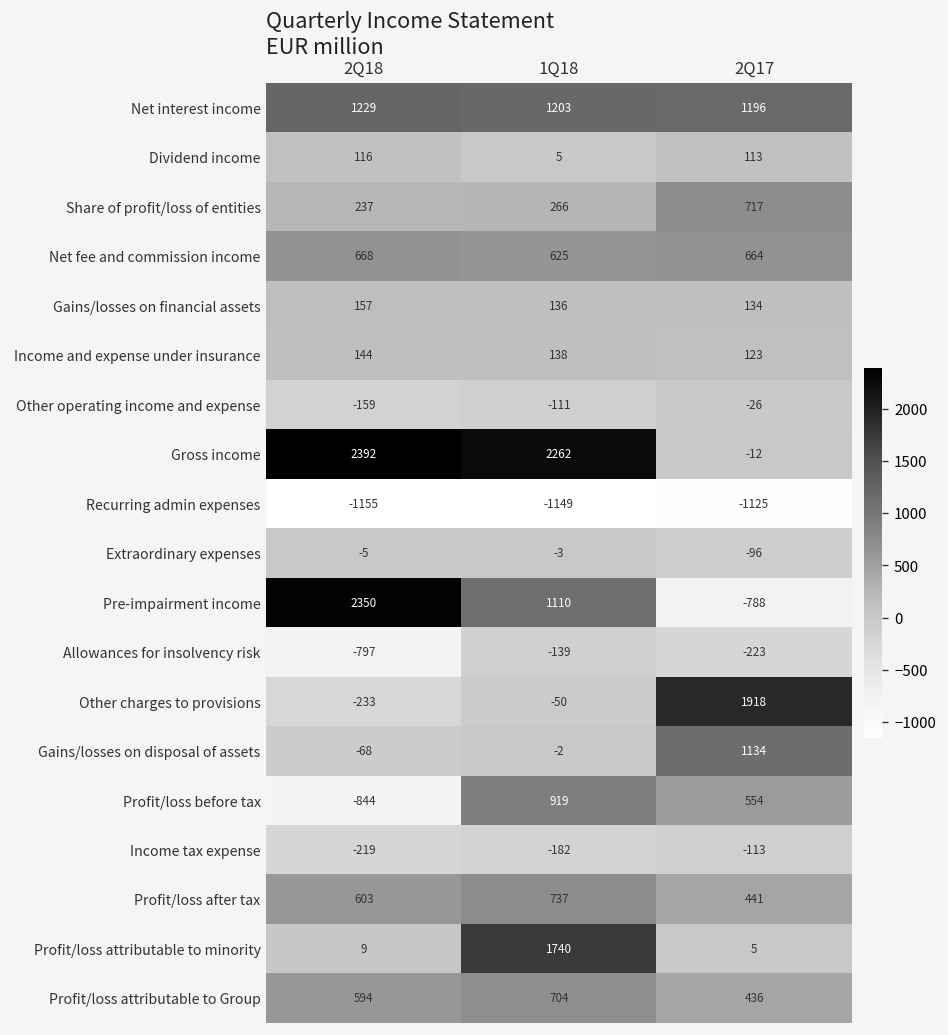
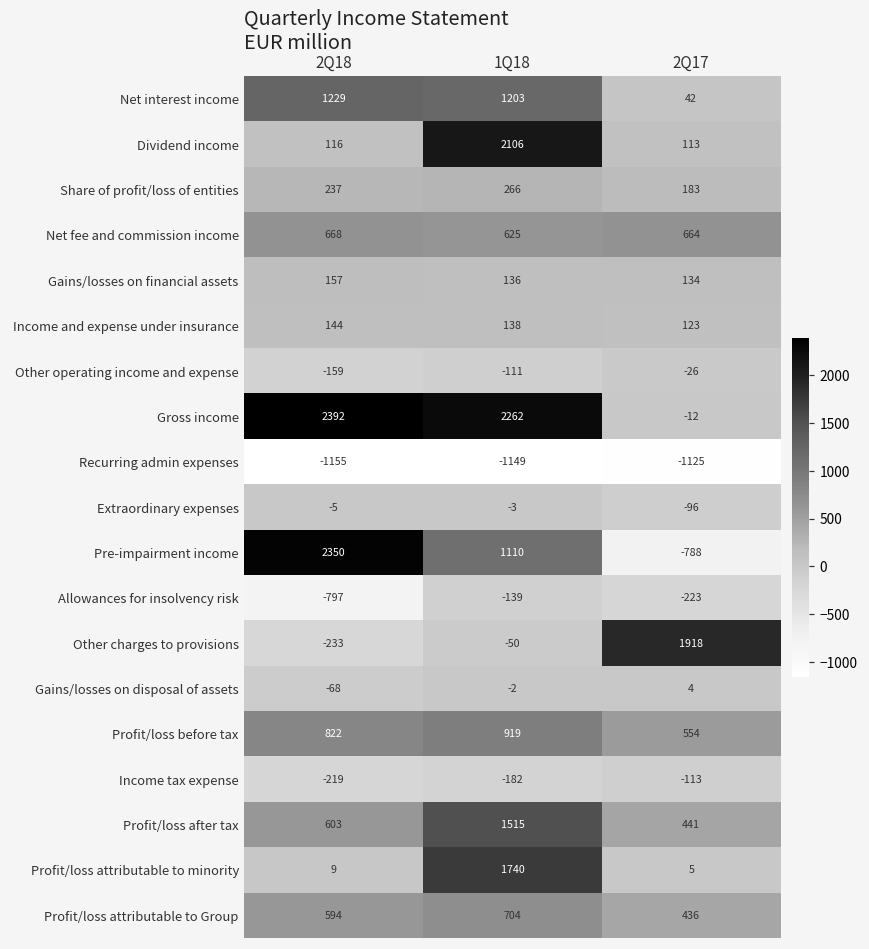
Net interest income, 2Q17: 1196 -> 42
Dividend income, 1Q18: 5 -> 2106
Share of profit/loss of entities, 2Q17: 717 -> 183
Gains/losses on disposal of assets, 2Q17: 1134 -> 4
Profit/loss before tax, 2Q18: -844 -> 822
Profit/loss after tax, 1Q18: 737 -> 1515
